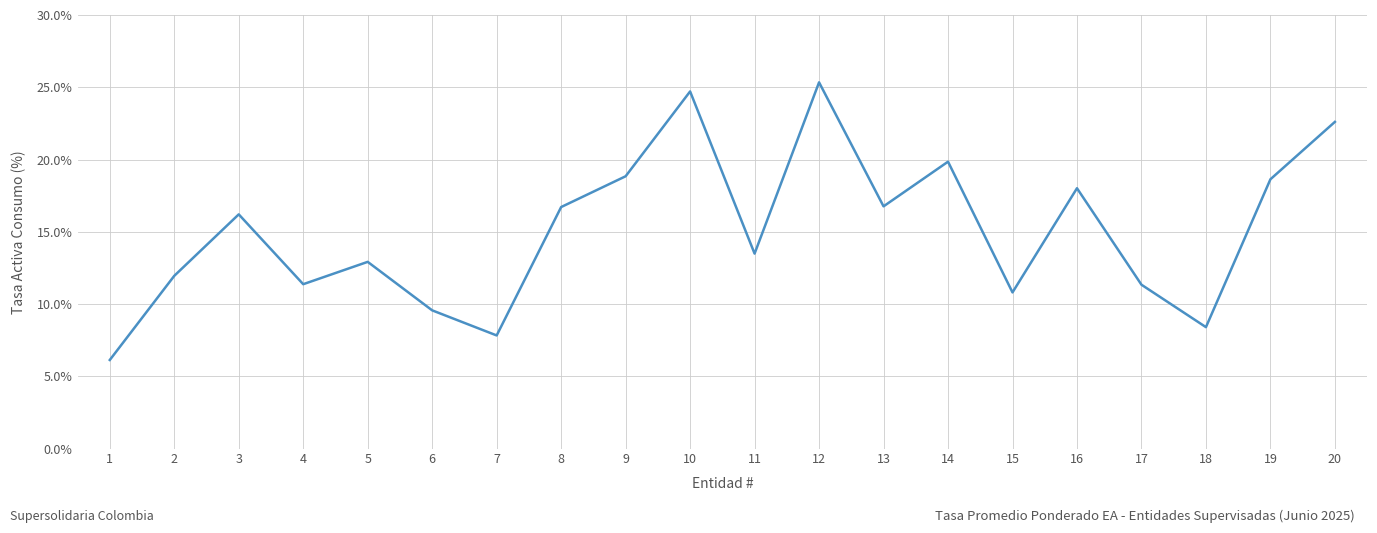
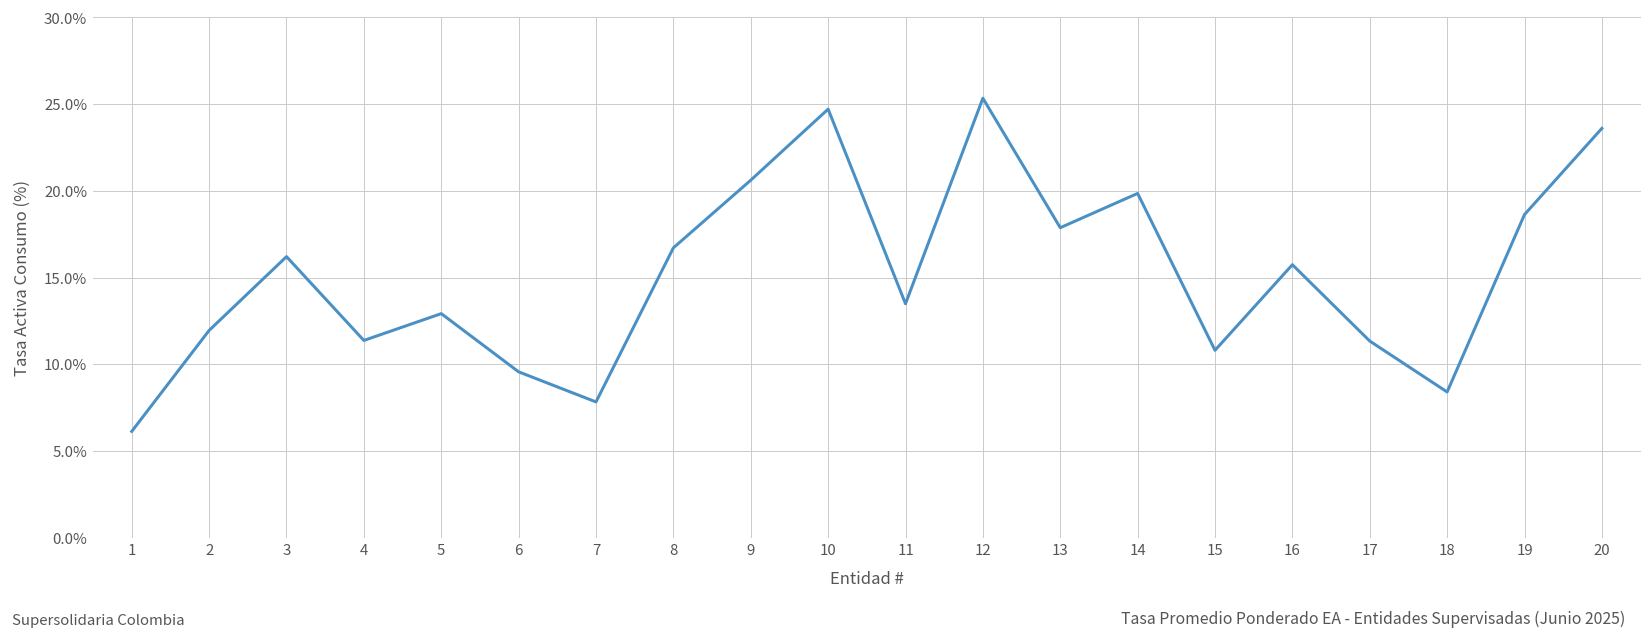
9: 18.8% -> 20.6%
13: 16.8% -> 17.9%
16: 18.0% -> 15.7%
20: 22.6% -> 23.6%
